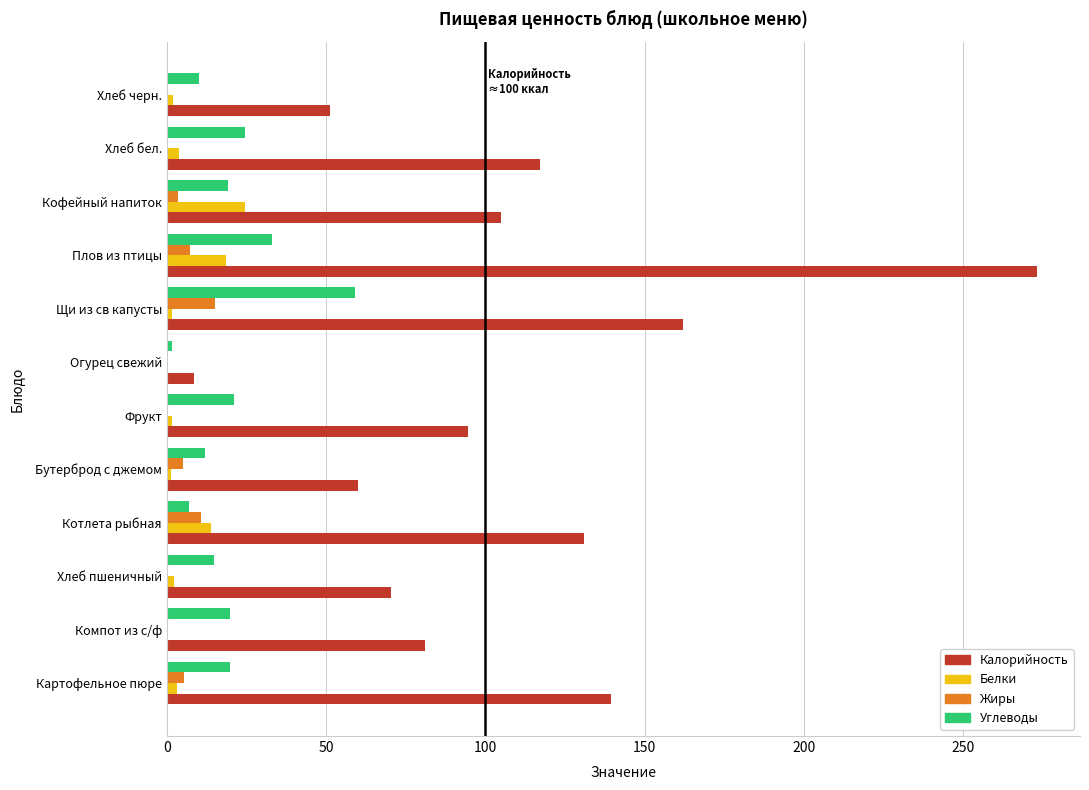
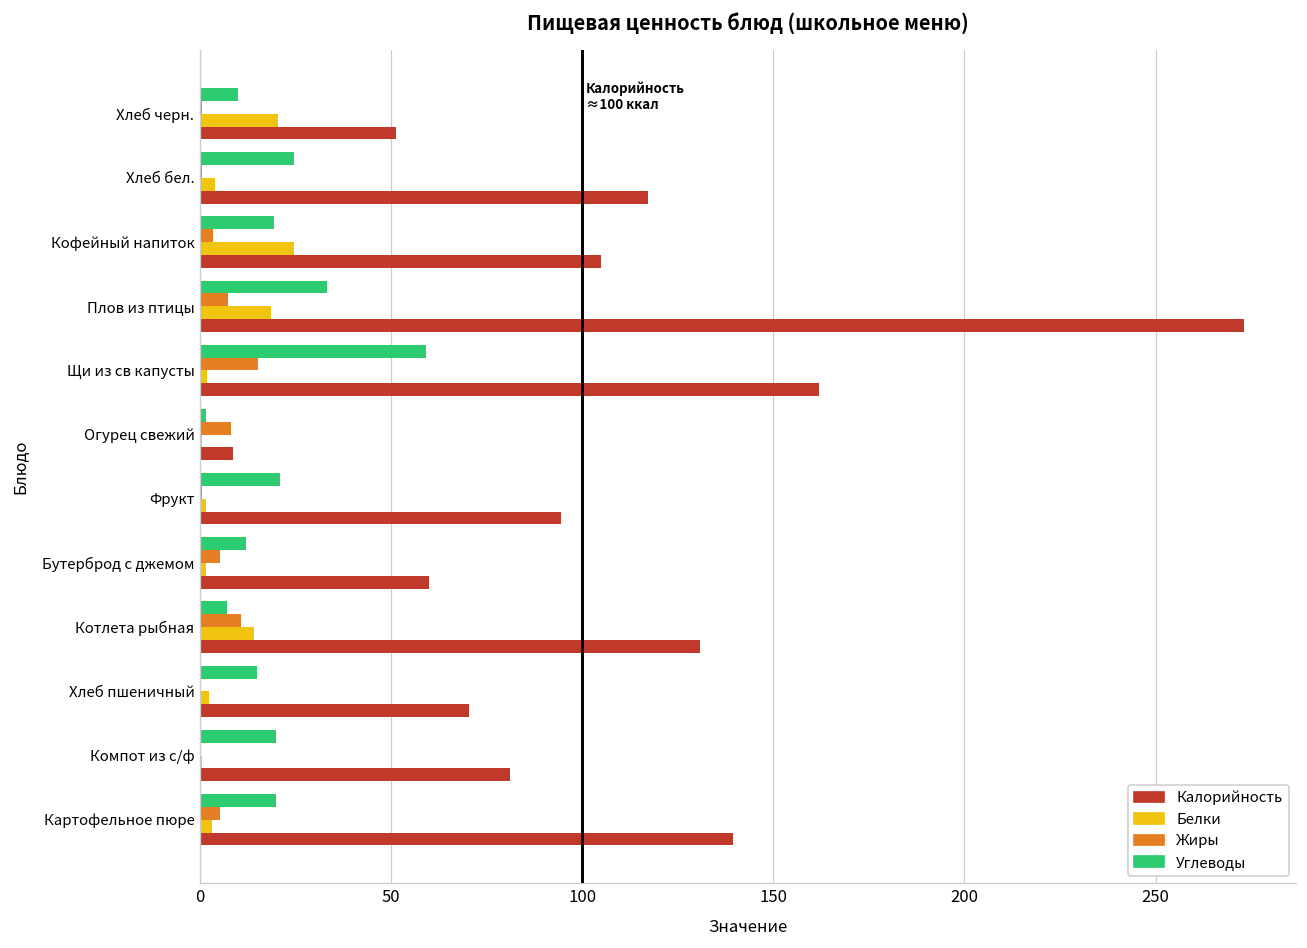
Белки, Хлеб черн.: 2 -> 20
Жиры, Огурец свежий: 0 -> 8
